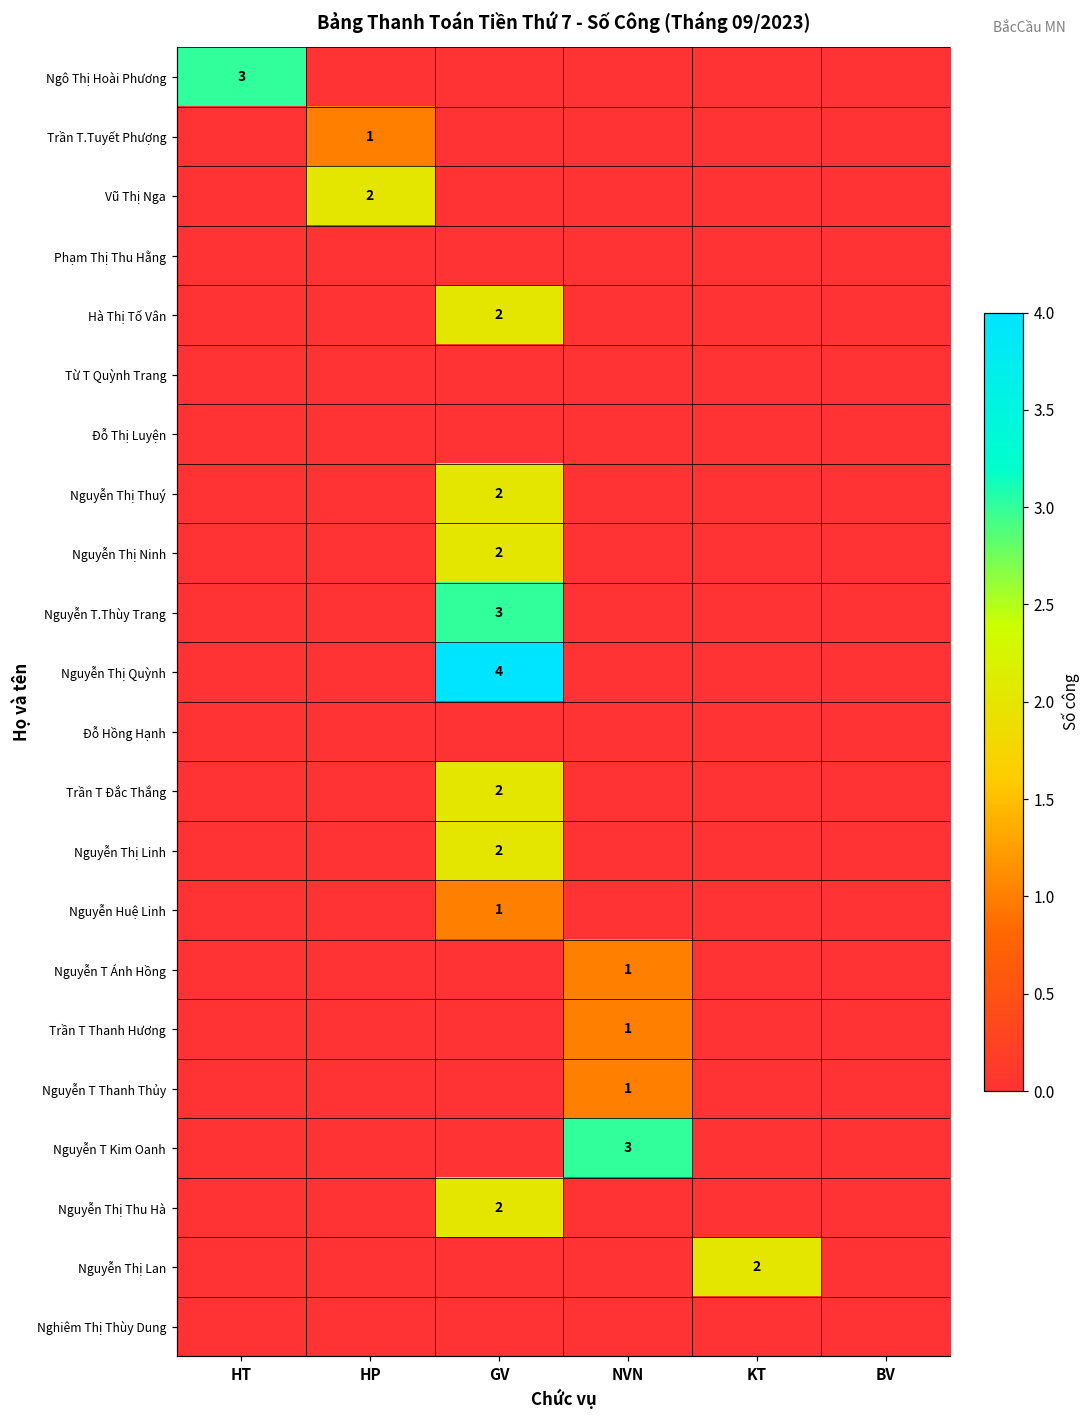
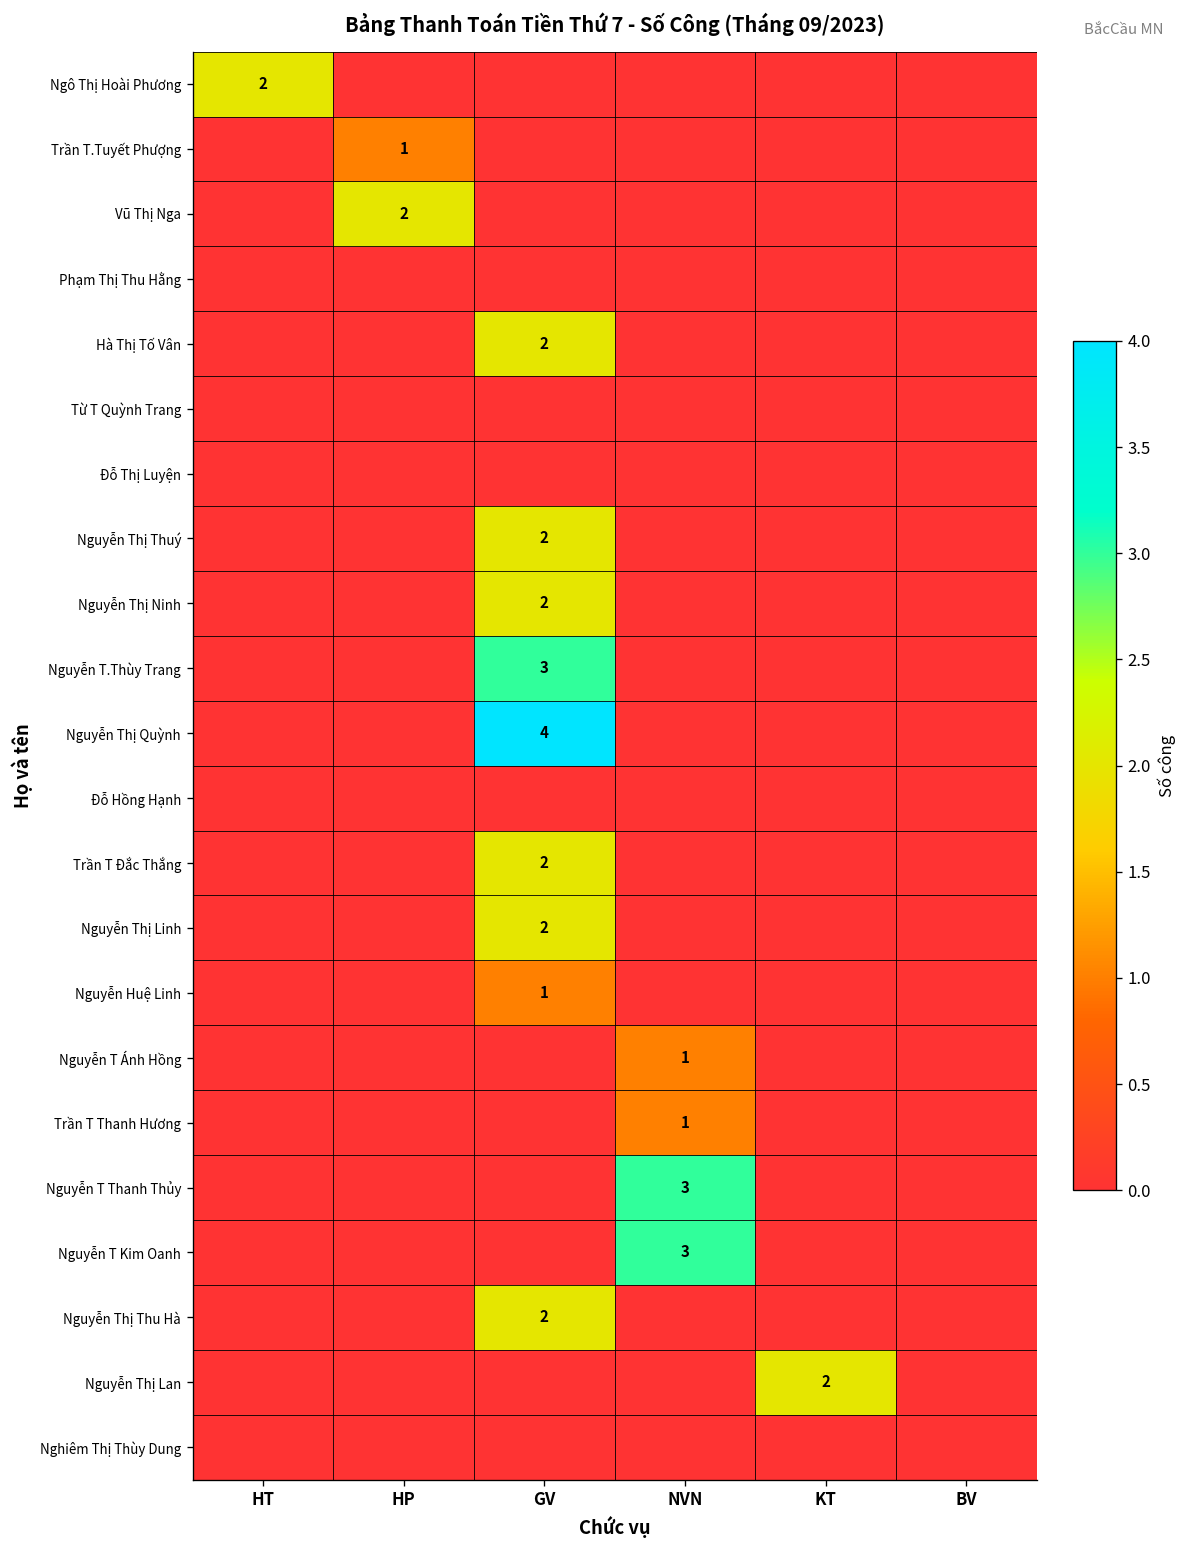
Ngô Thị Hoài Phương, HT: 3 -> 2
Nguyễn T Thanh Thủy, NVN: 1 -> 3
